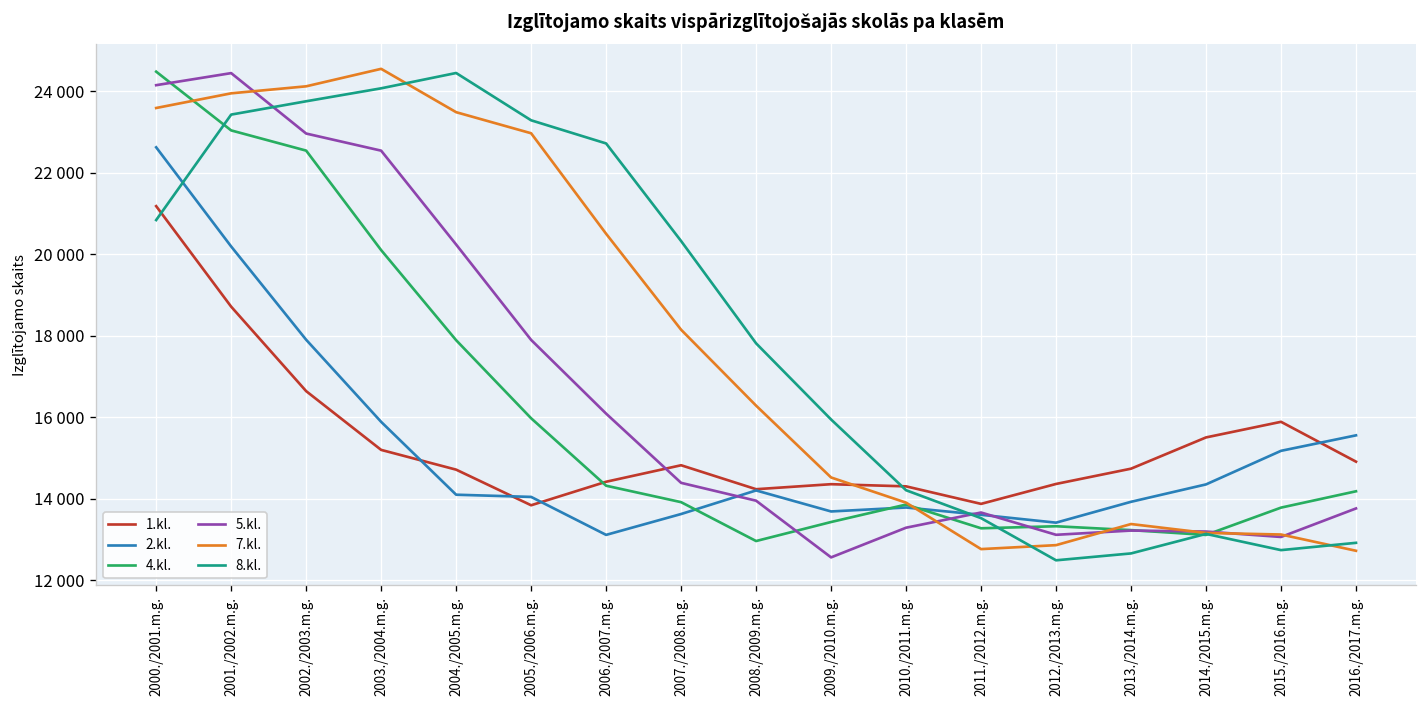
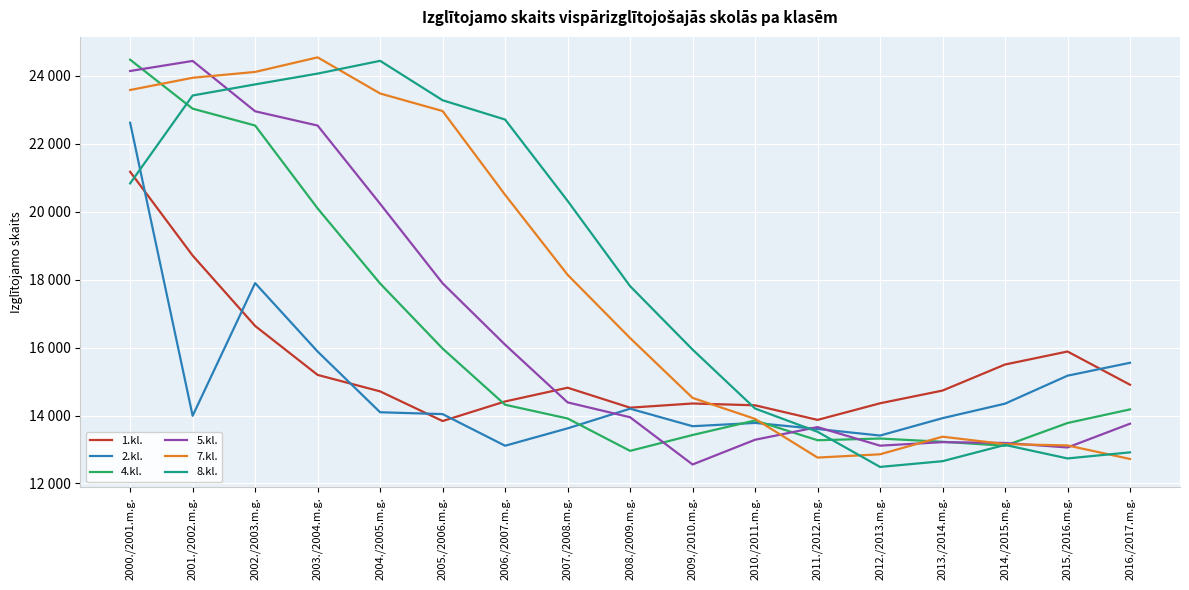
2.kl., 2001./2002.m.g.: 20200 -> 14000
